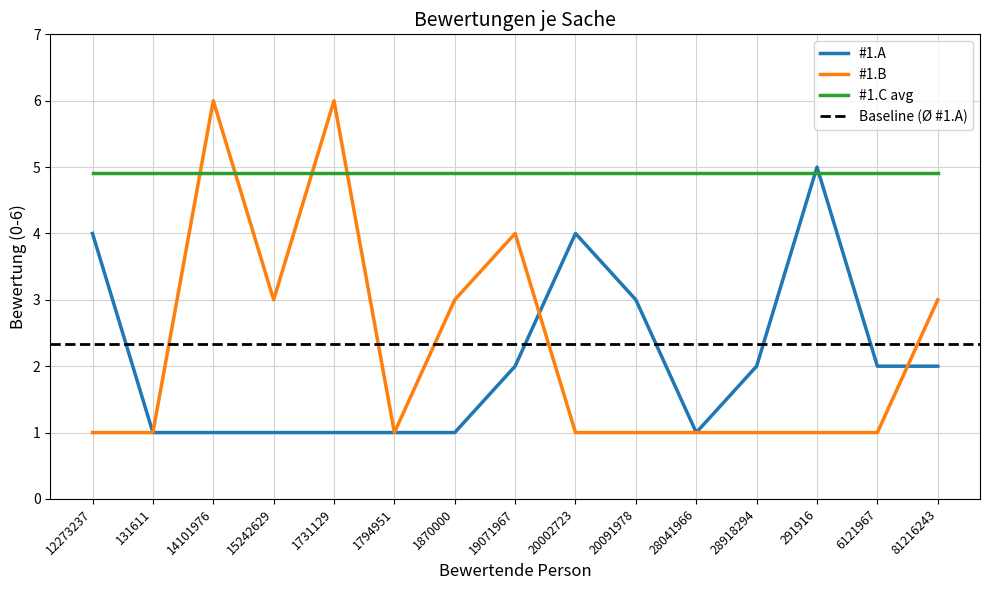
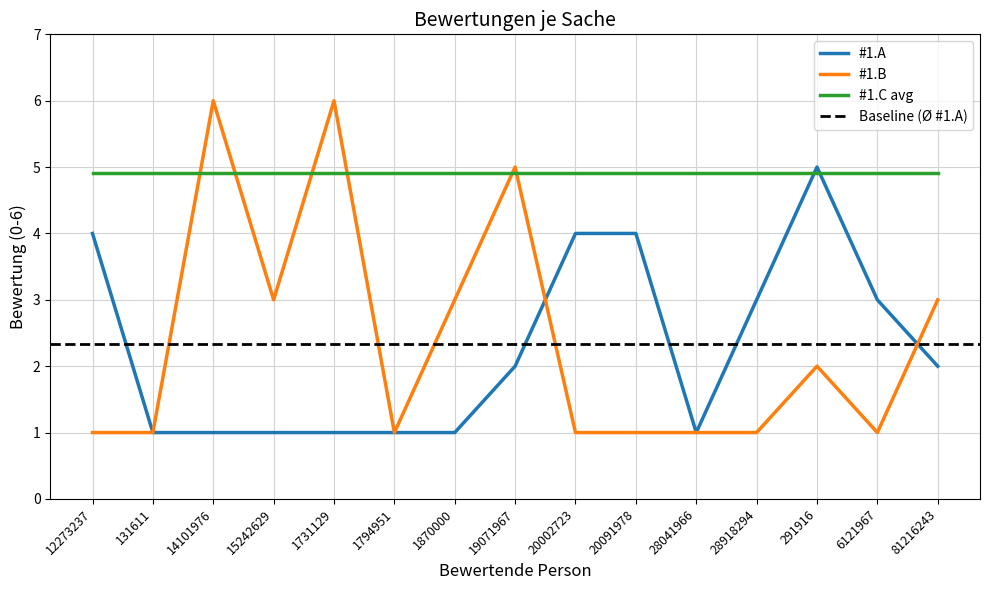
#1.B, 19071967: 4 -> 5
#1.A, 20091978: 3 -> 4
#1.A, 28918294: 2 -> 3
#1.B, 291916: 1 -> 2
#1.A, 6121967: 2 -> 3
